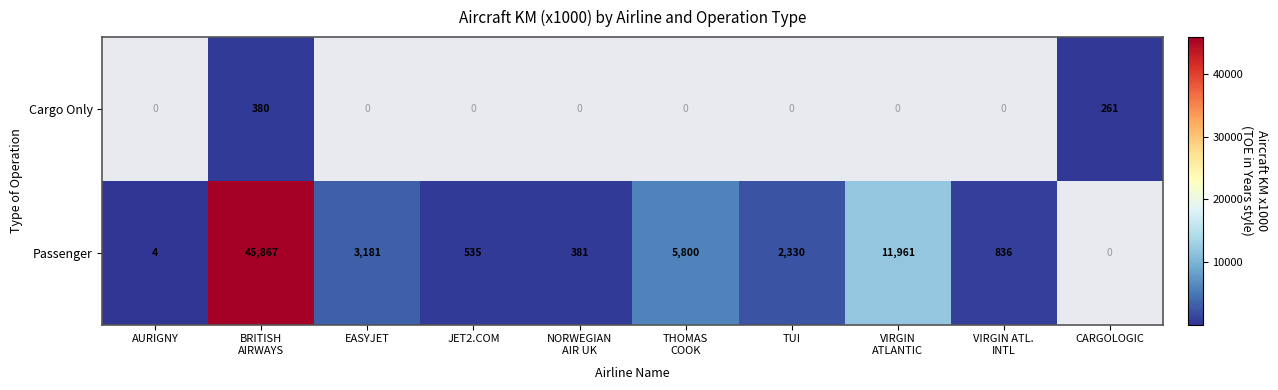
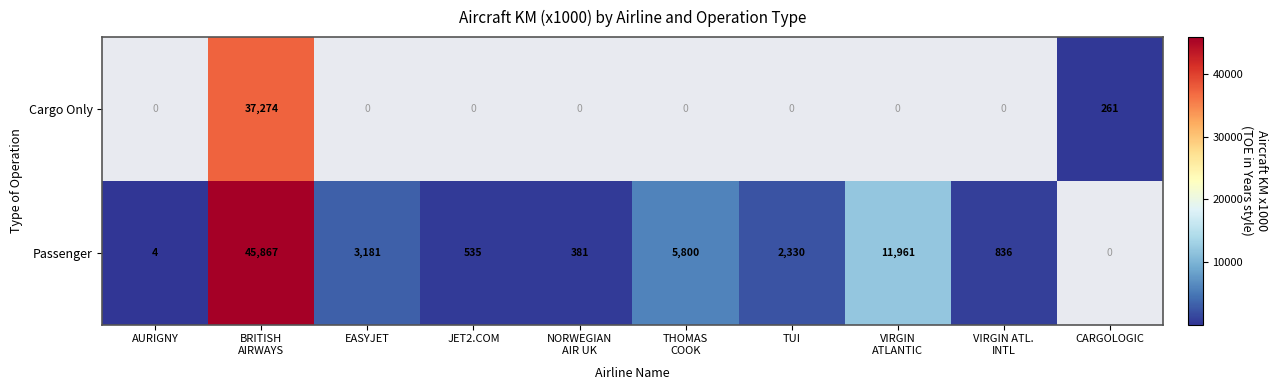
Cargo Only, BRITISH AIRWAYS: 380 -> 37,274
